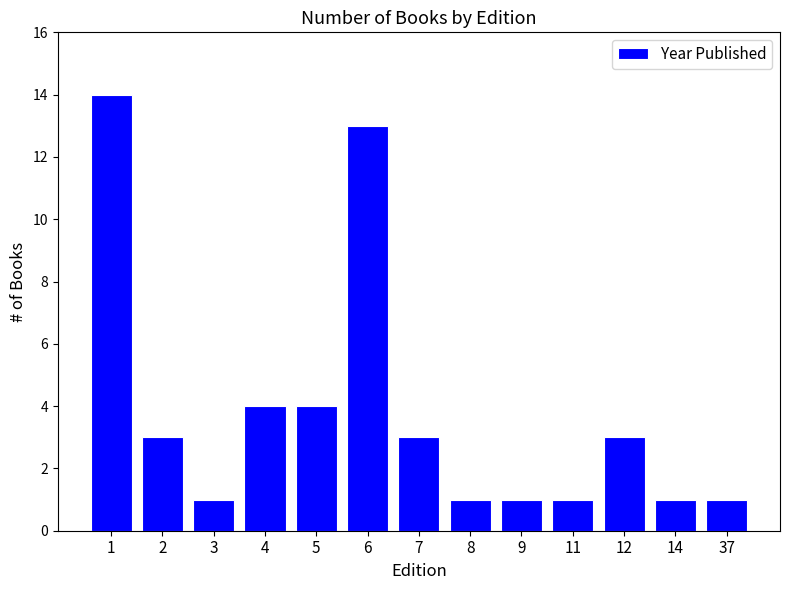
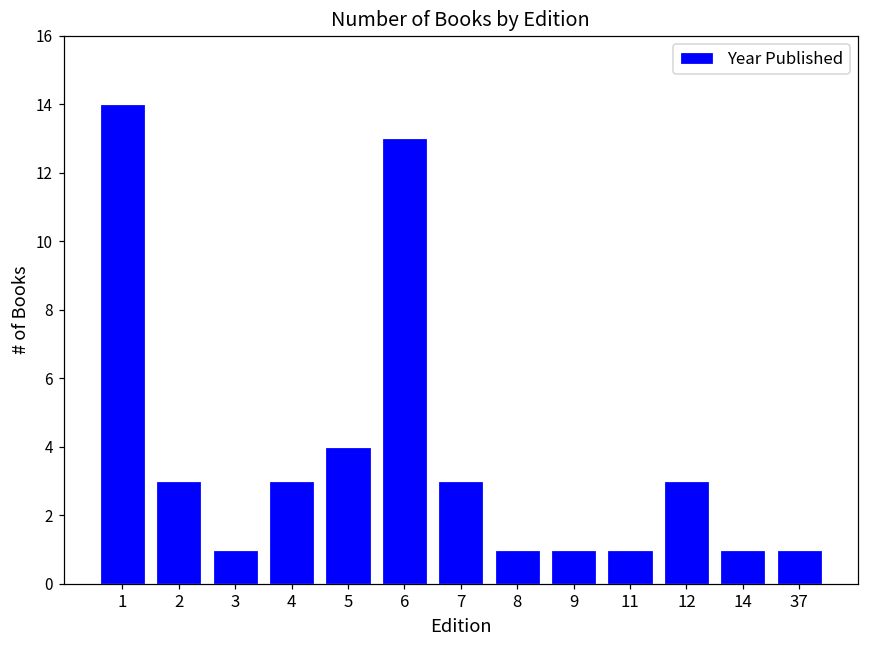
4: 4 -> 3
